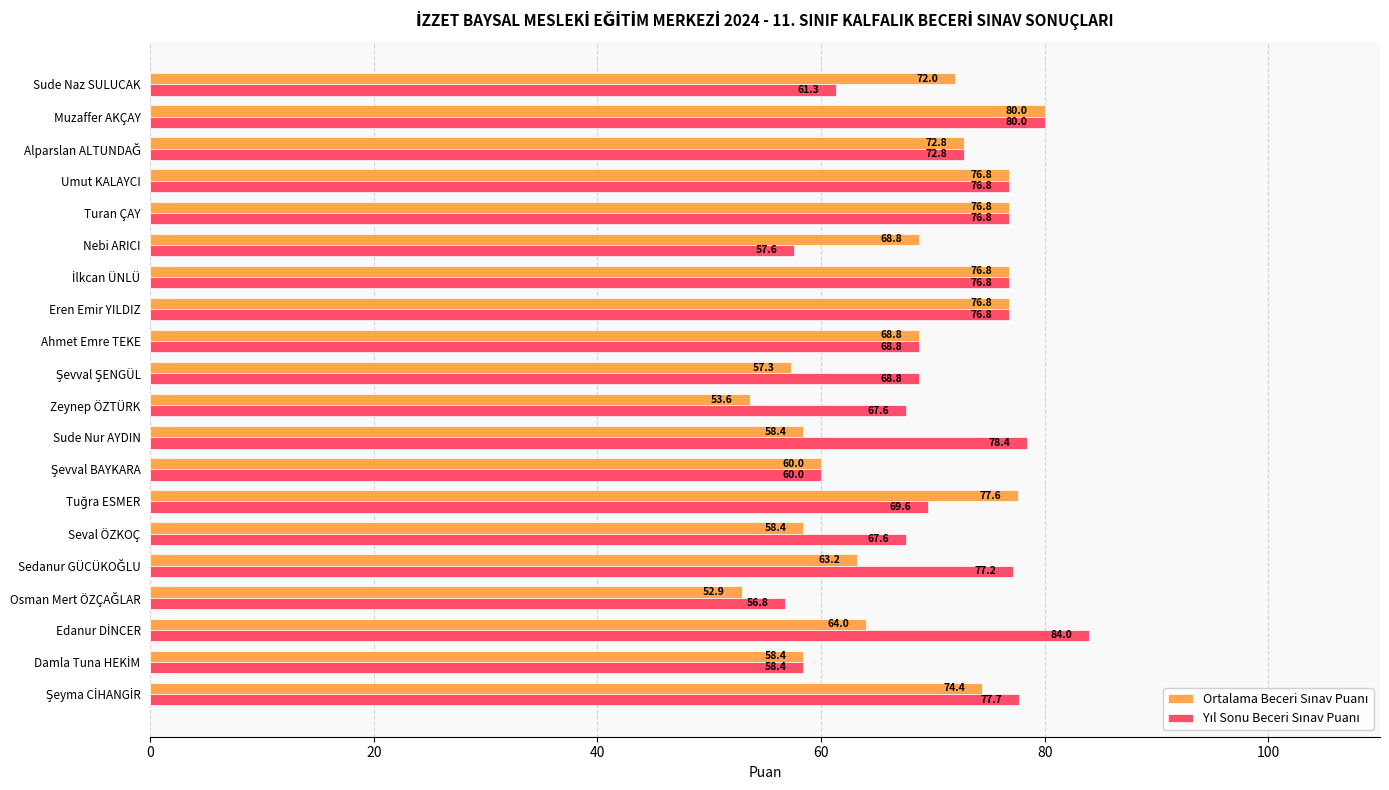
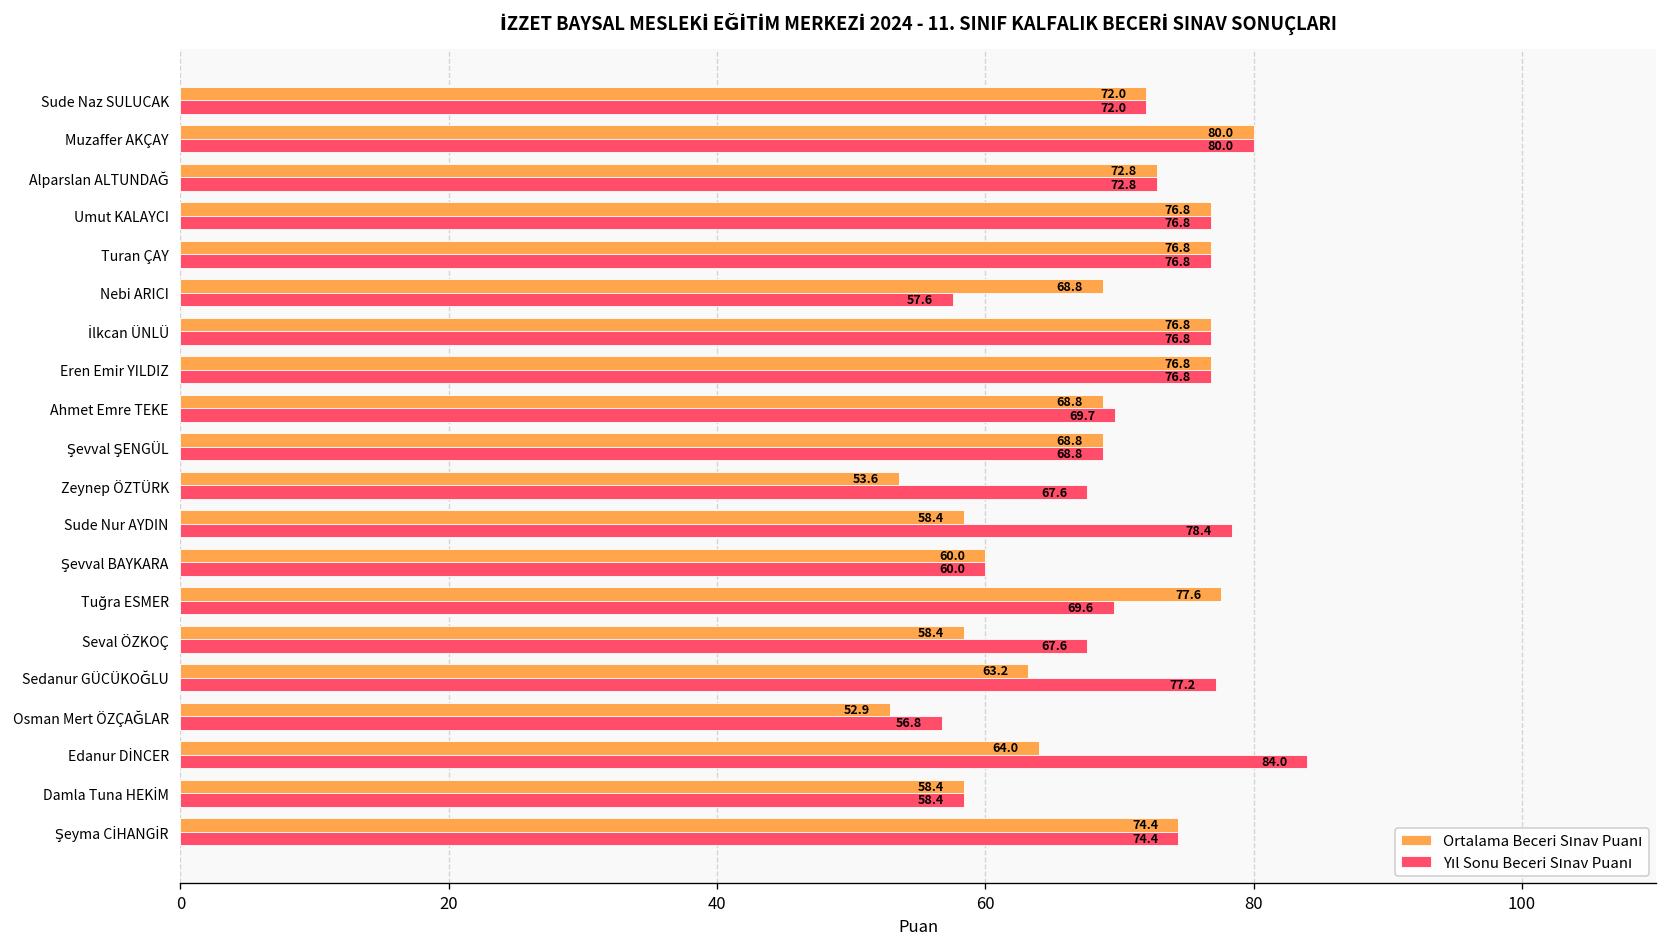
Yıl Sonu Beceri Sınav Puanı, Sude Naz SULUCAK: 61.3 -> 72.0
Yıl Sonu Beceri Sınav Puanı, Ahmet Emre TEKE: 68.8 -> 69.7
Ortalama Beceri Sınav Puanı, Şevval ŞENGÜL: 57.3 -> 68.8
Yıl Sonu Beceri Sınav Puanı, Şeyma CİHANGİR: 77.7 -> 74.4
